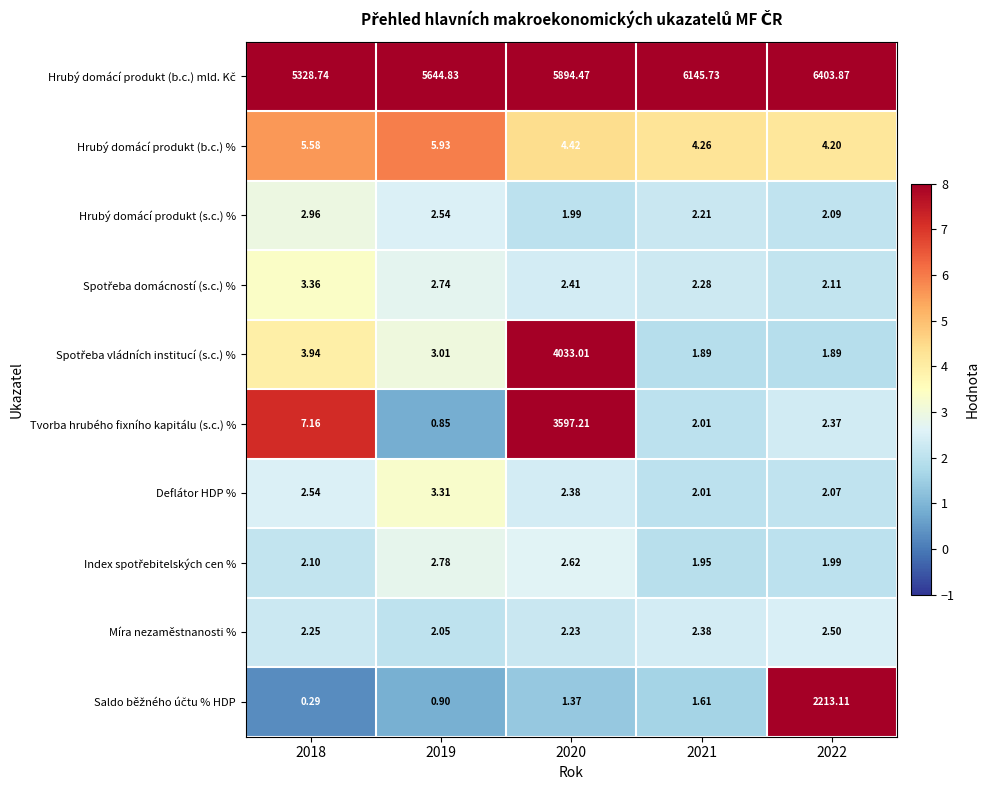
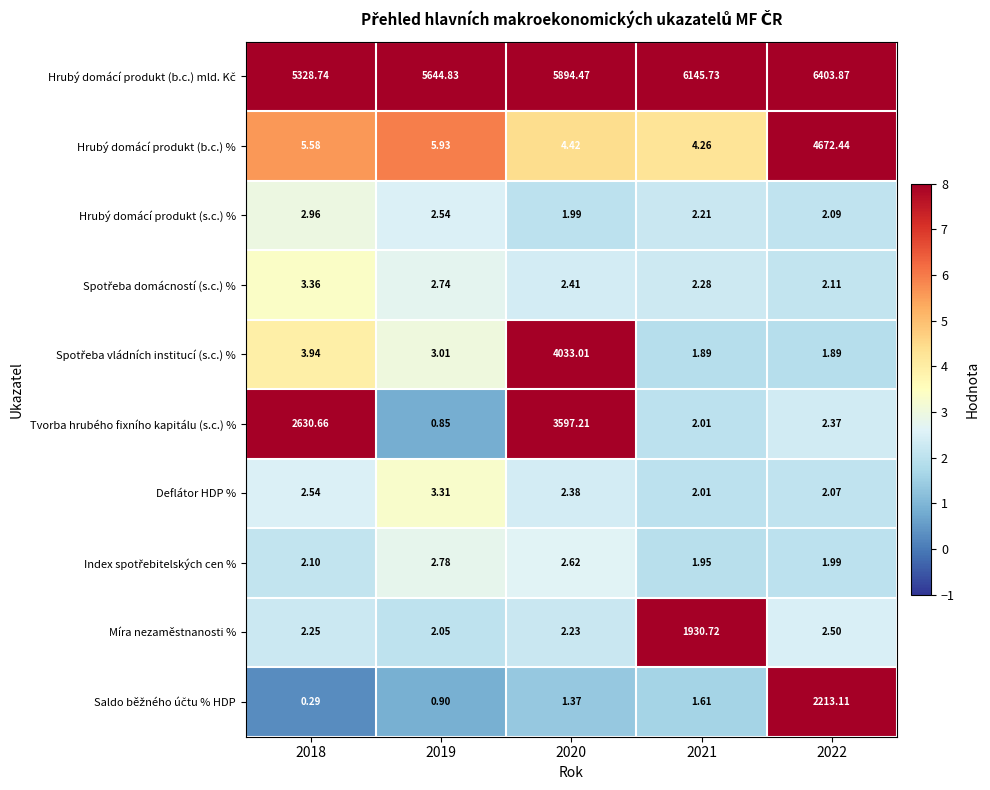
Hrubý domácí produkt (b.c.) %, 2022: 4.20 -> 4672.44
Tvorba hrubého fixního kapitálu (s.c.) %, 2018: 7.16 -> 2630.66
Míra nezaměstnanosti %, 2021: 2.38 -> 1930.72
